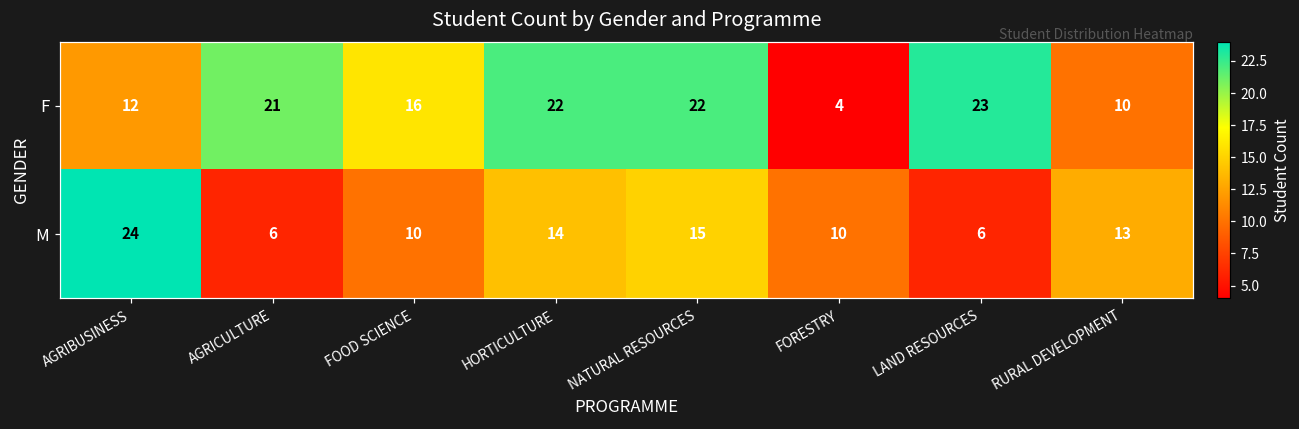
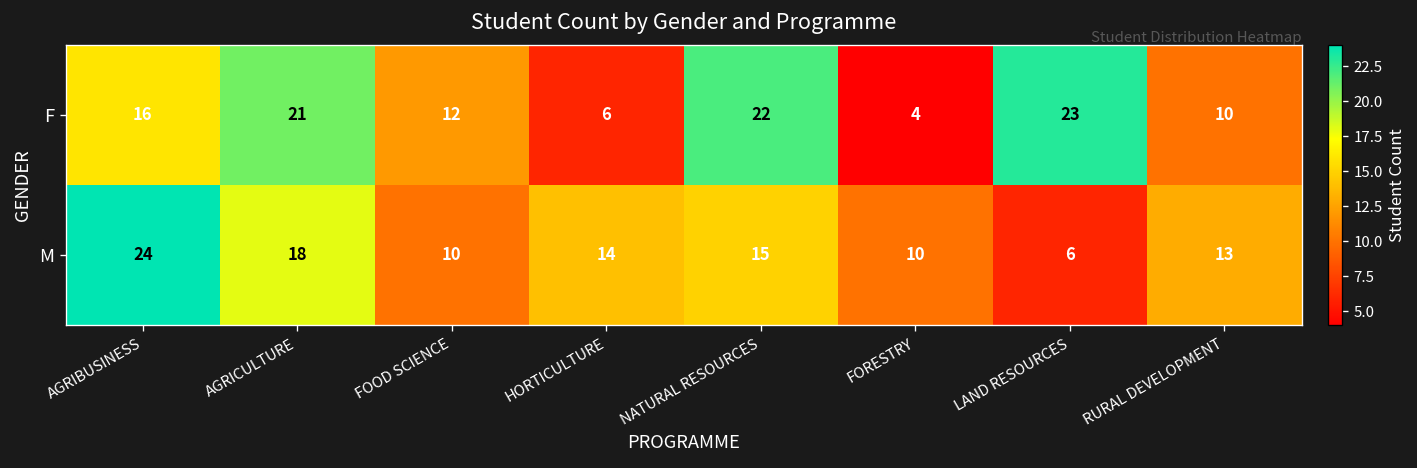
F, AGRIBUSINESS: 12 -> 16
F, FOOD SCIENCE: 16 -> 12
F, HORTICULTURE: 22 -> 6
M, AGRICULTURE: 6 -> 18
